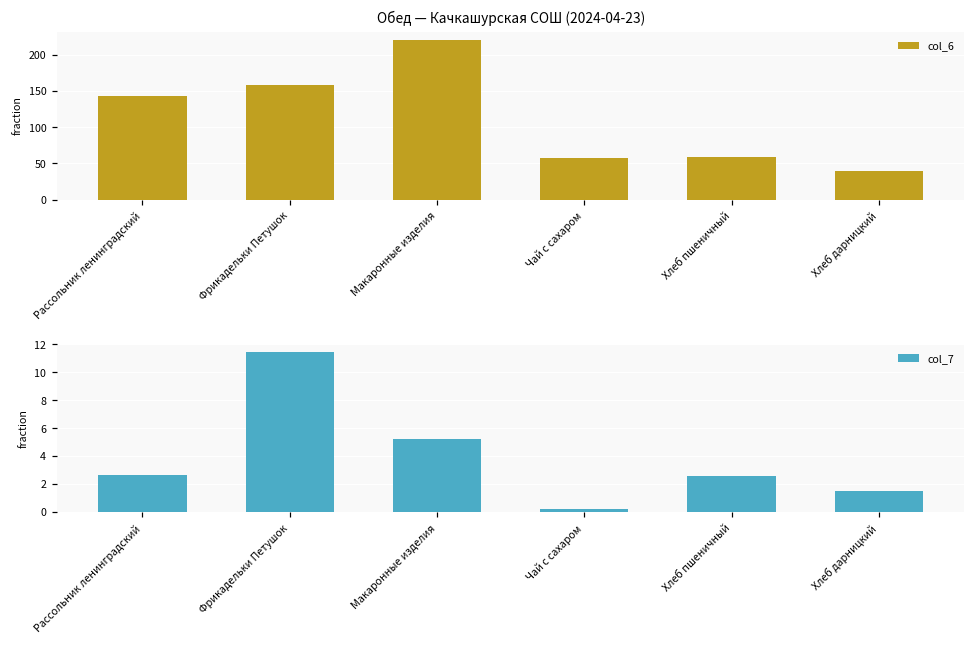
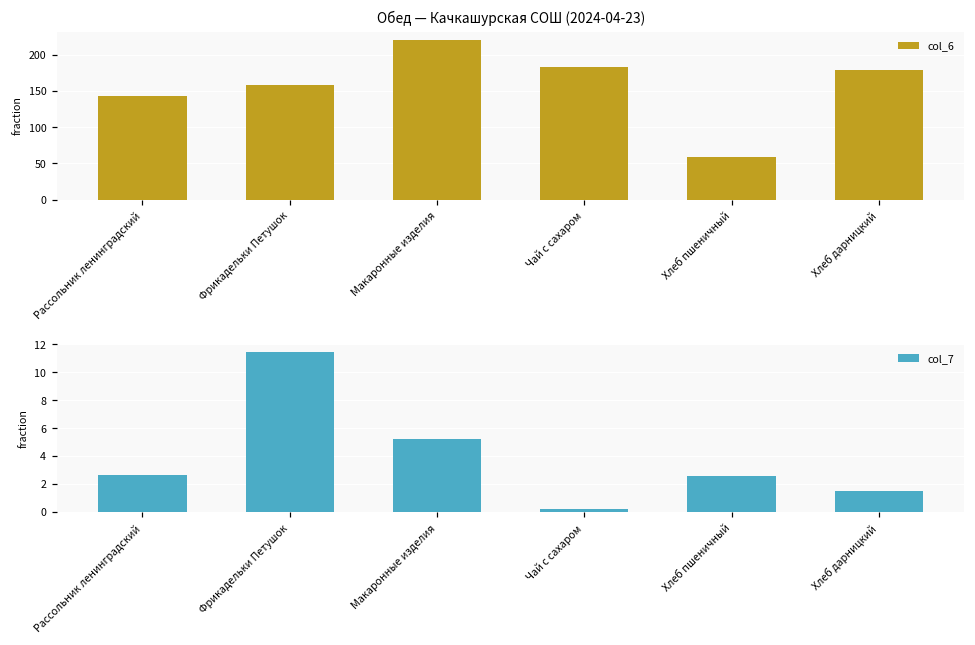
Обед — Качкашурская СОШ (2024-04-23), Чай с сахаром: 60 -> 180
Обед — Качкашурская СОШ (2024-04-23), Хлеб дарницкий: 40 -> 180
